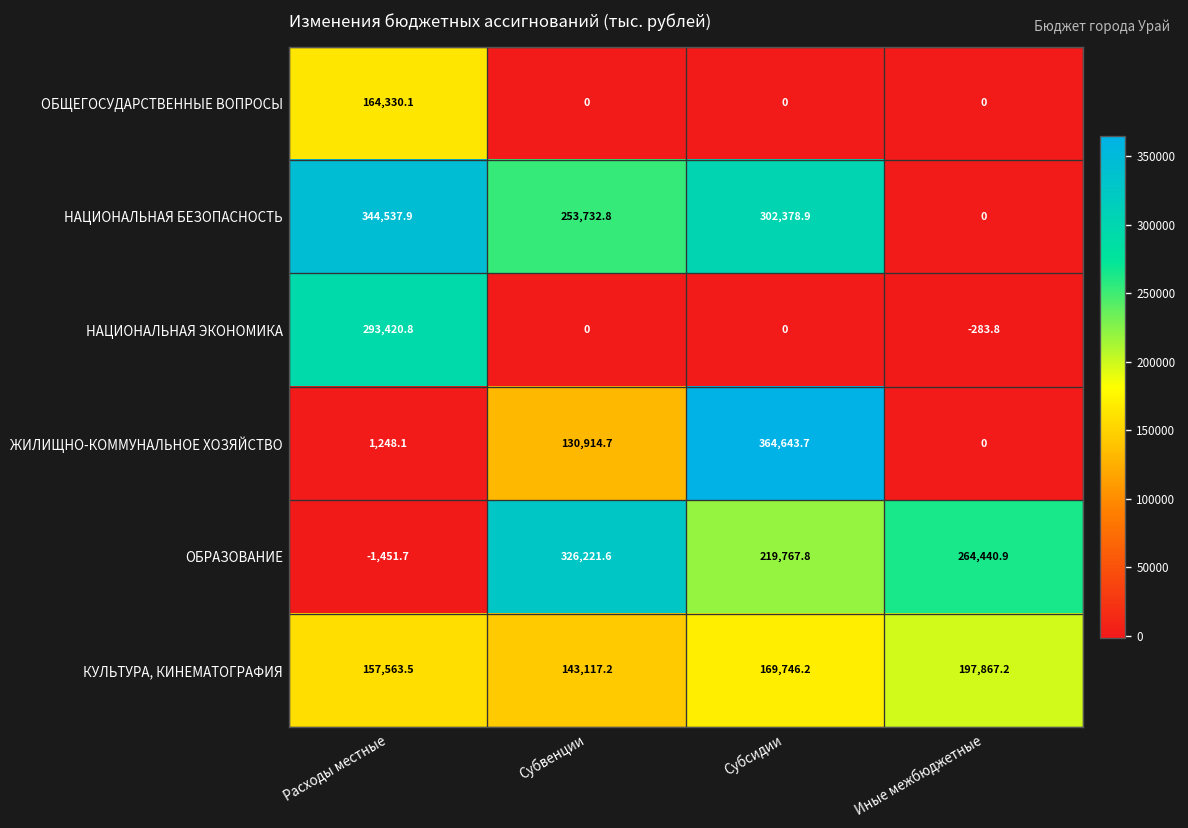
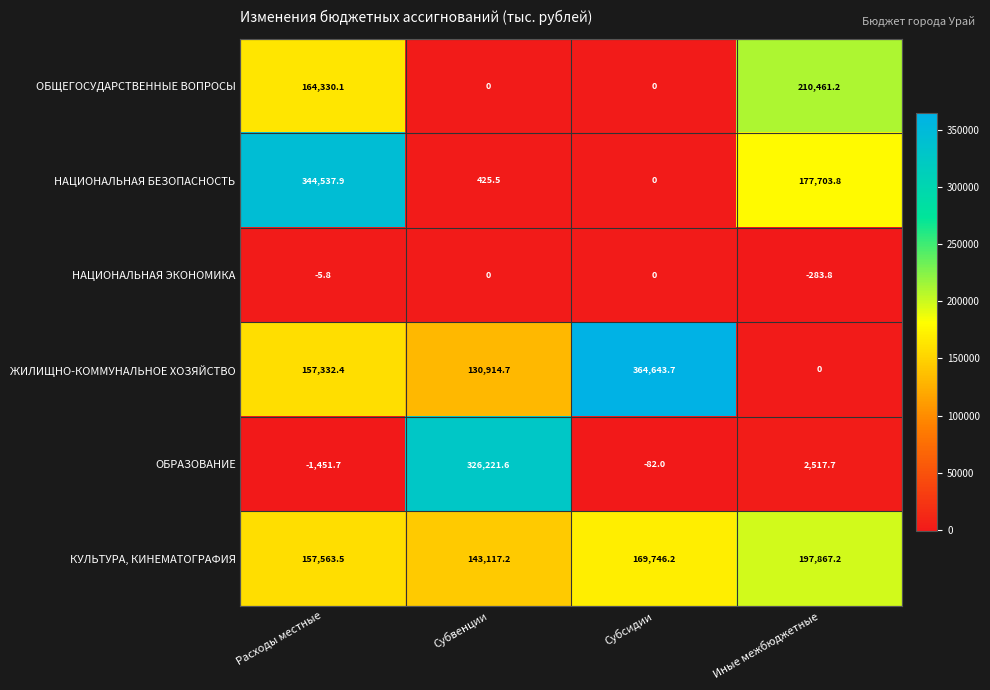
ОБЩЕГОСУДАРСТВЕННЫЕ ВОПРОСЫ, Иные межбюджетные: 0 -> 210,461.2
НАЦИОНАЛЬНАЯ БЕЗОПАСНОСТЬ, Субвенции: 253,732.8 -> 425.5
НАЦИОНАЛЬНАЯ БЕЗОПАСНОСТЬ, Субсидии: 302,378.9 -> 0
НАЦИОНАЛЬНАЯ БЕЗОПАСНОСТЬ, Иные межбюджетные: 0 -> 177,703.8
НАЦИОНАЛЬНАЯ ЭКОНОМИКА, Расходы местные: 293,420.8 -> -5.8
ЖИЛИЩНО-КОММУНАЛЬНОЕ ХОЗЯЙСТВО, Расходы местные: 1,248.1 -> 157,332.4
ОБРАЗОВАНИЕ, Субсидии: 219,767.8 -> -82.0
ОБРАЗОВАНИЕ, Иные межбюджетные: 264,440.9 -> 2,517.7
